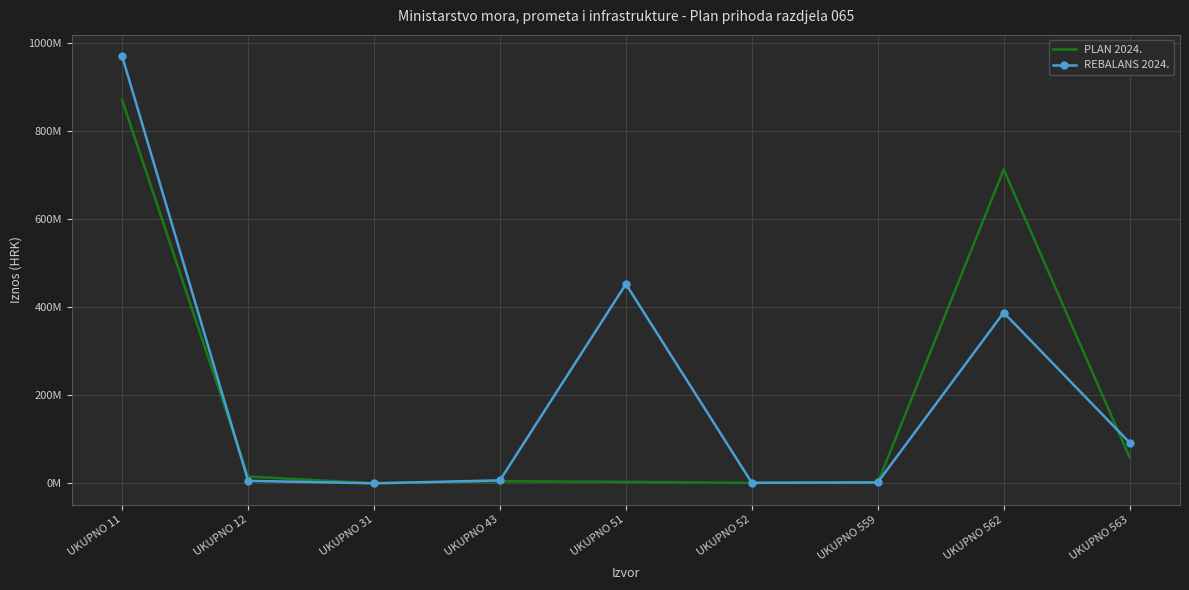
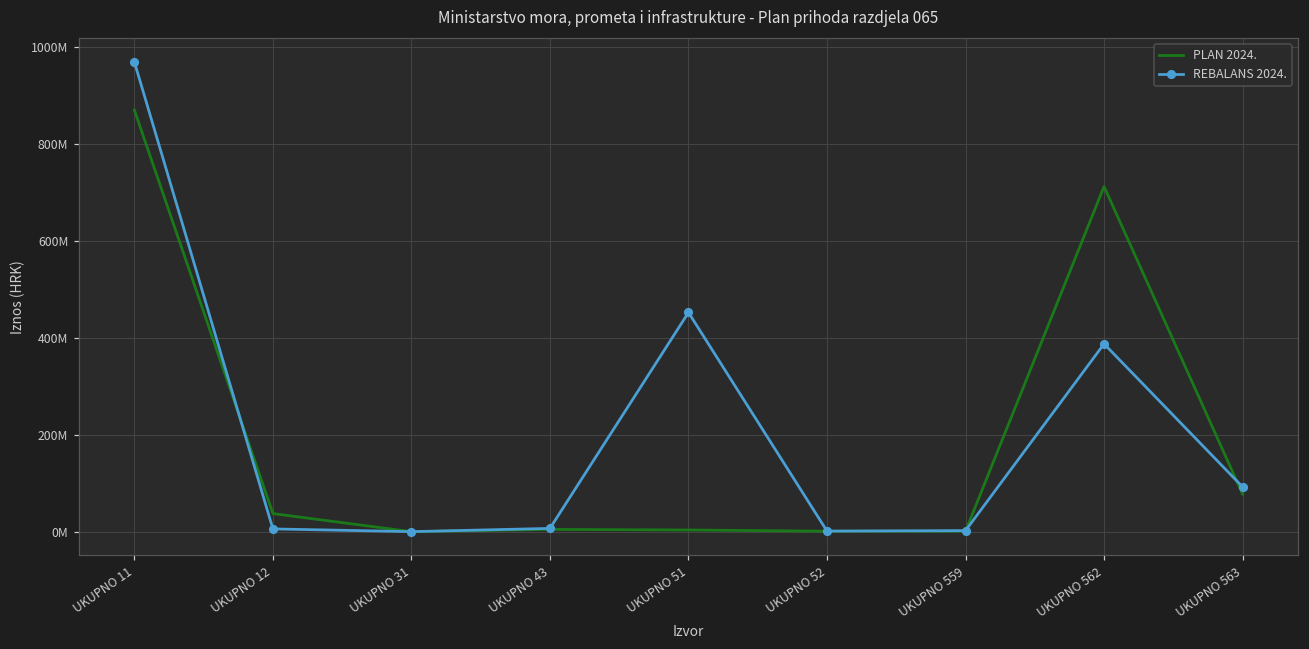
PLAN 2024., UKUPNO 12: 20000000 -> 40000000
PLAN 2024., UKUPNO 563: 60000000 -> 80000000
